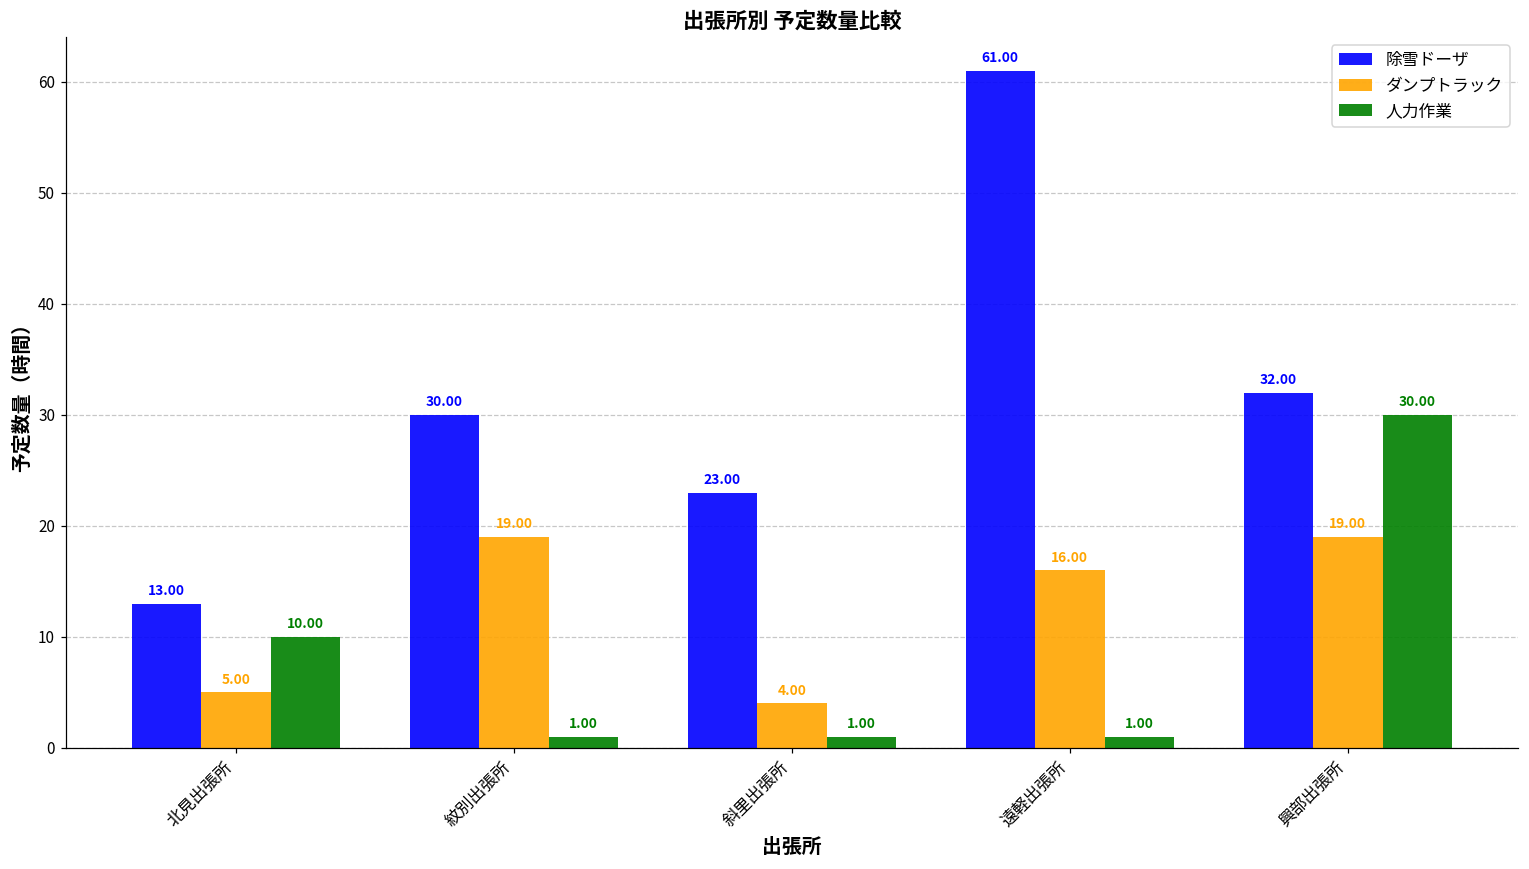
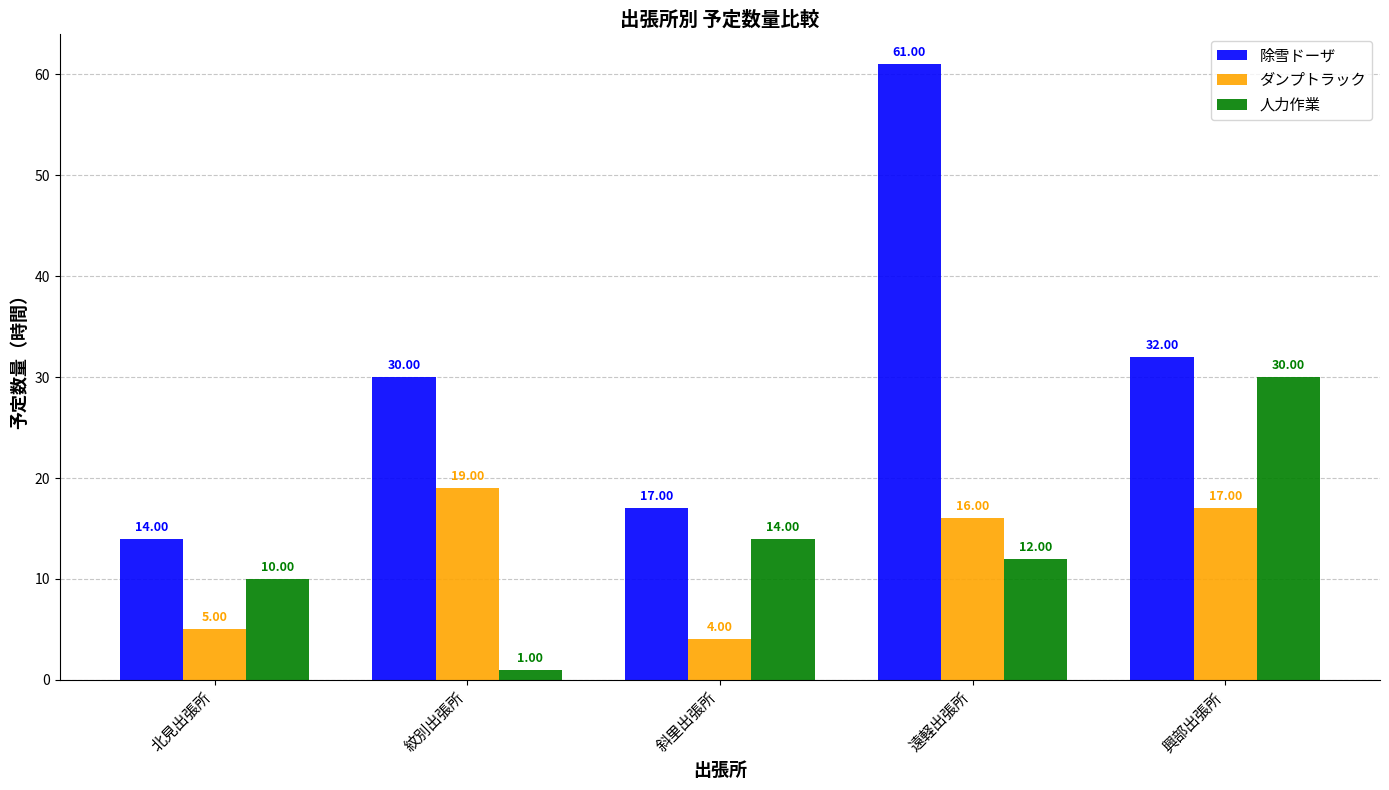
除雪ドーザ, 北見出張所: 13.00 -> 14.00
除雪ドーザ, 斜里出張所: 23.00 -> 17.00
人力作業, 斜里出張所: 1.00 -> 14.00
人力作業, 遠軽出張所: 1.00 -> 12.00
ダンプトラック, 興部出張所: 19.00 -> 17.00
